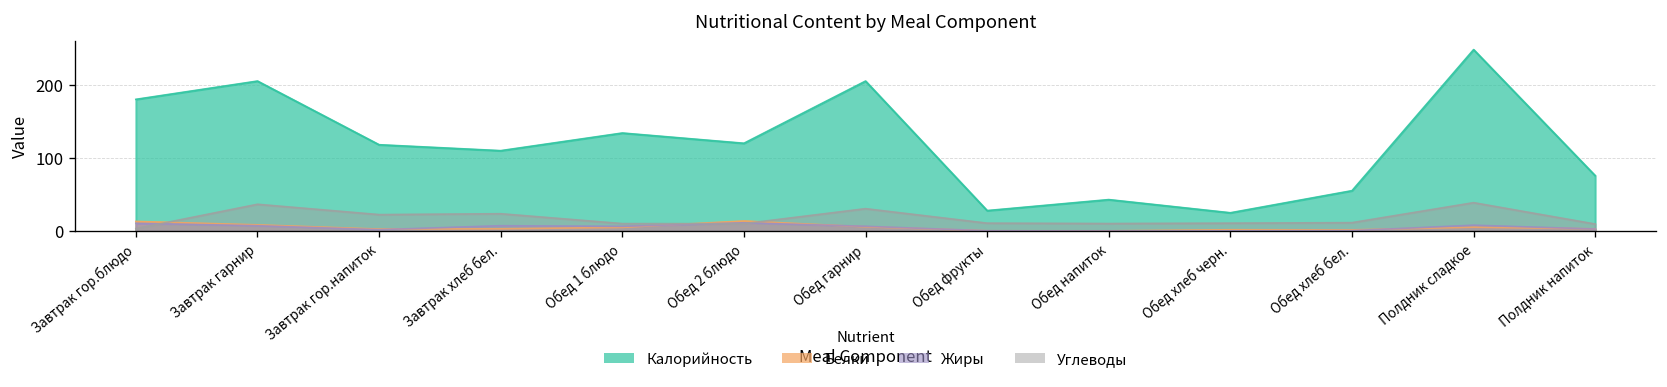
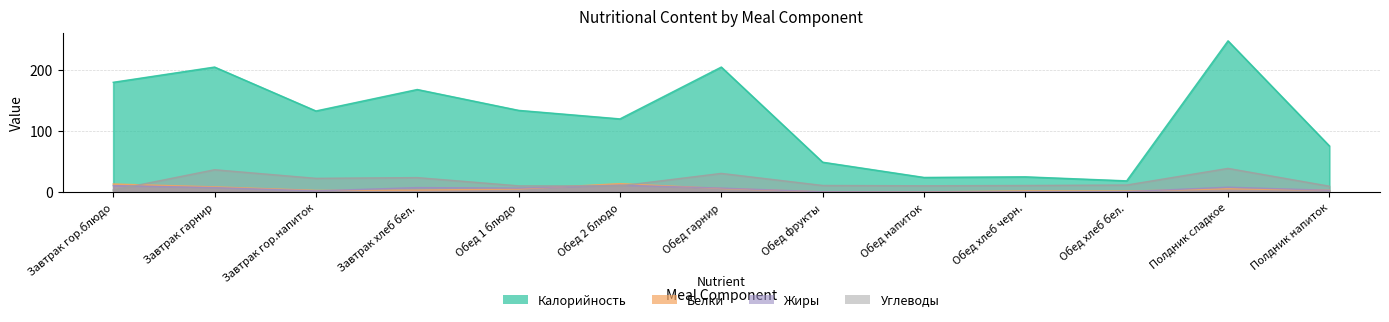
Калорийность, Завтрак гор.напиток: 120 -> 130
Калорийность, Завтрак хлеб бел.: 110 -> 170
Калорийность, Обед фрукты: 30 -> 50
Калорийность, Обед напиток: 40 -> 20
Калорийность, Обед хлеб бел.: 60 -> 20
